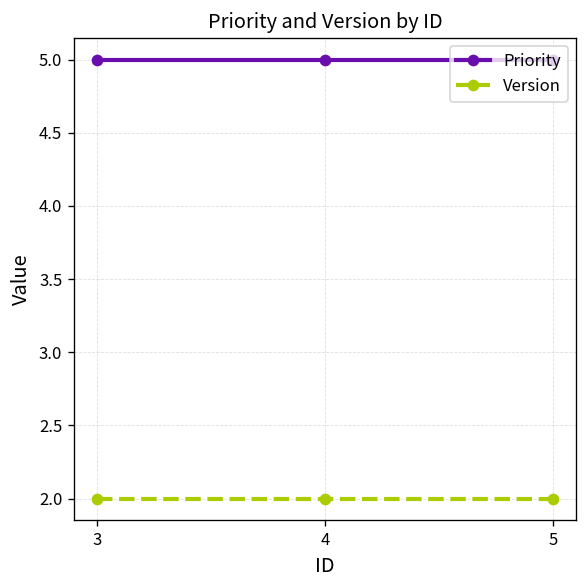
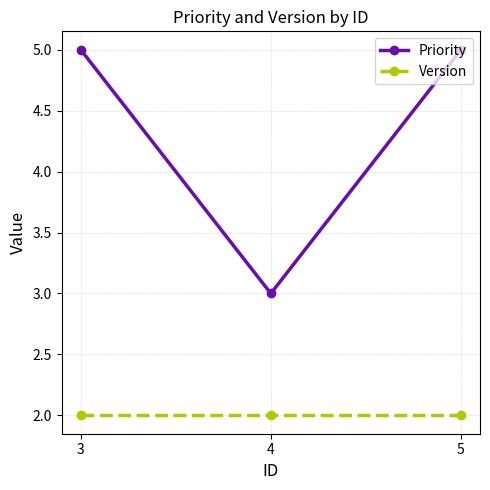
Priority, 4: 5 -> 3
